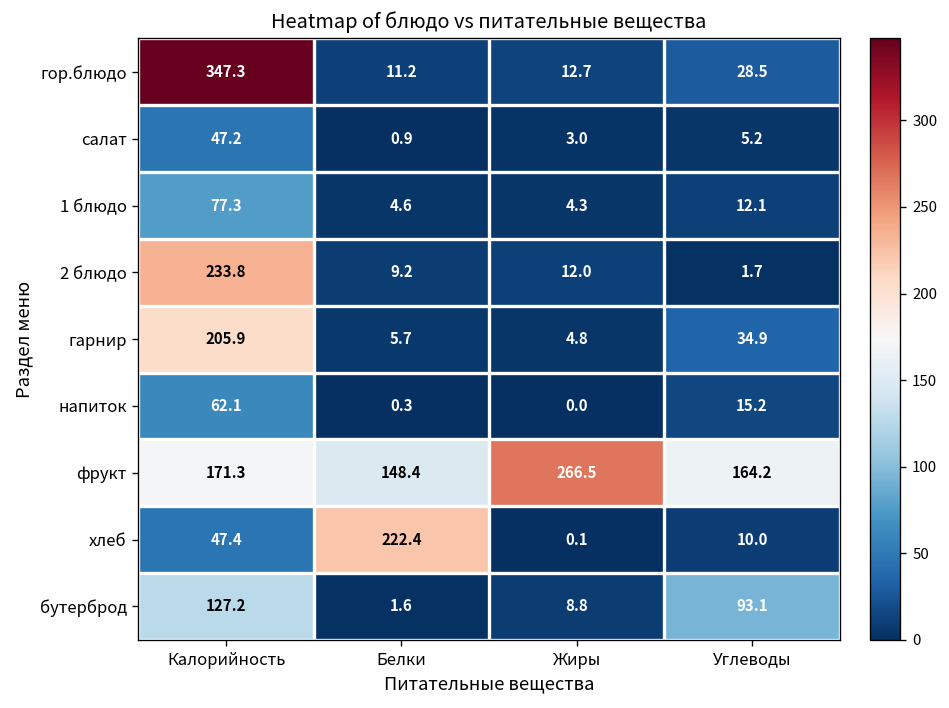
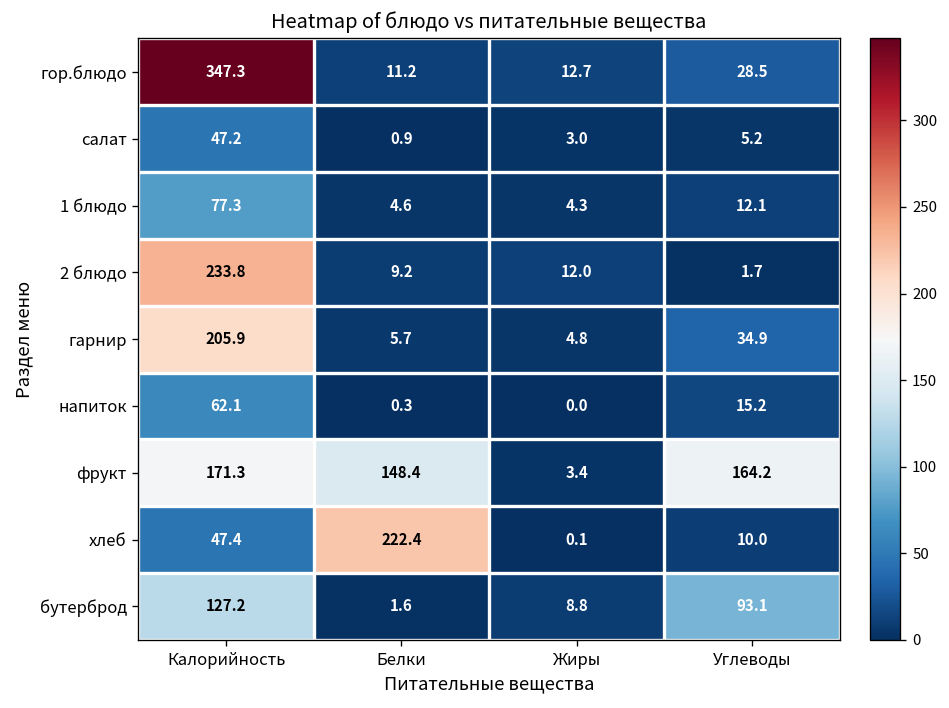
фрукт, Жиры: 266.5 -> 3.4
